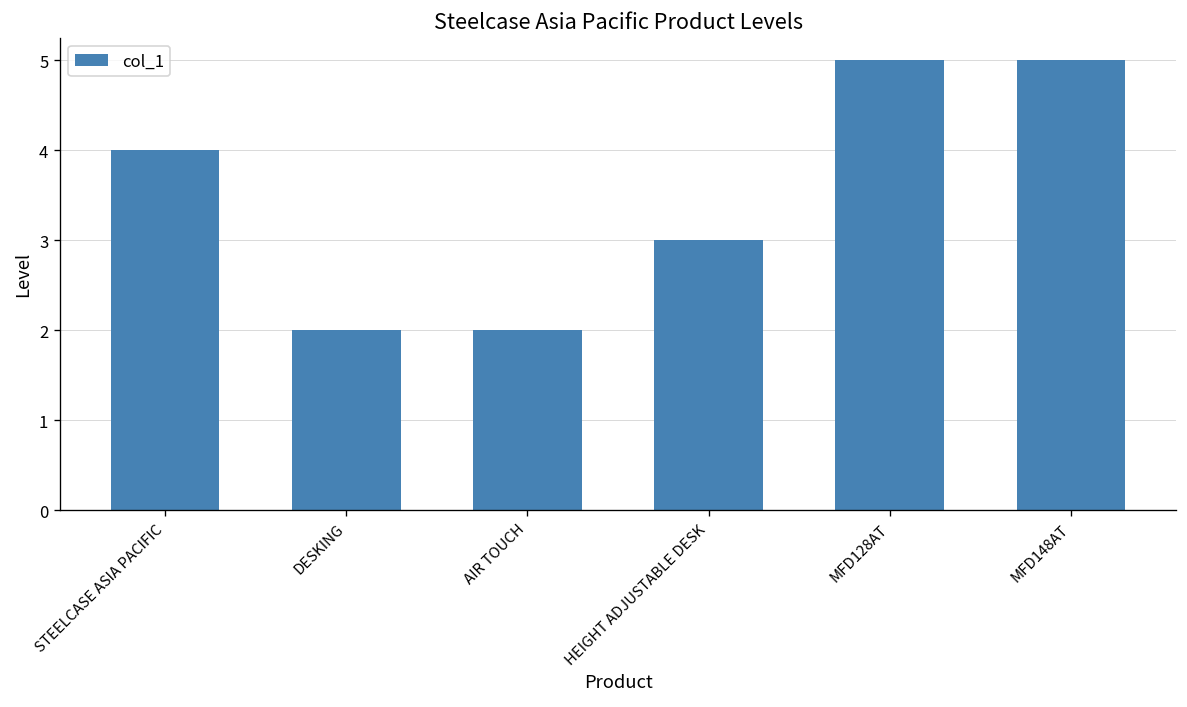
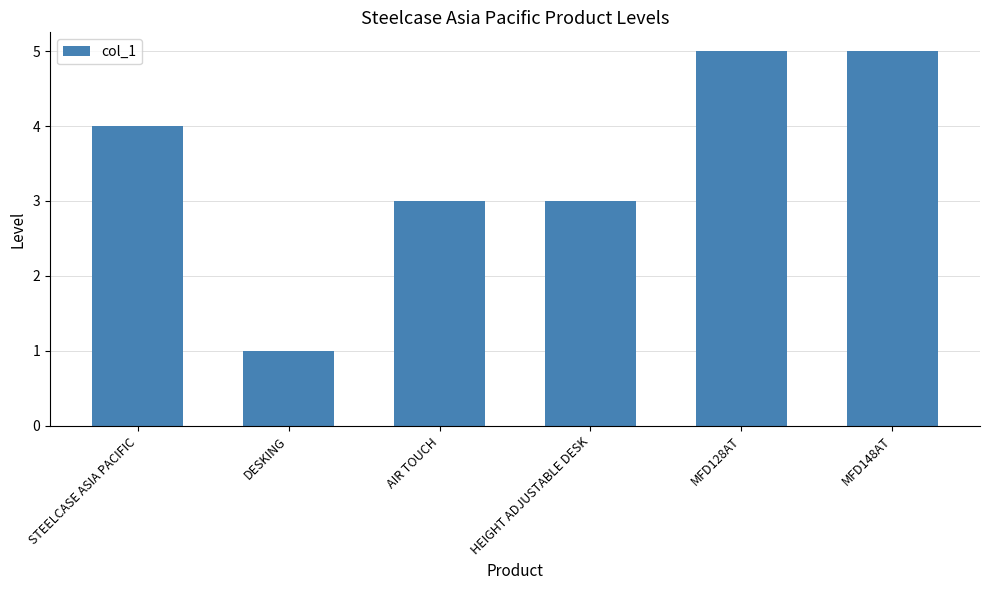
DESKING: 2 -> 1
AIR TOUCH: 2 -> 3
